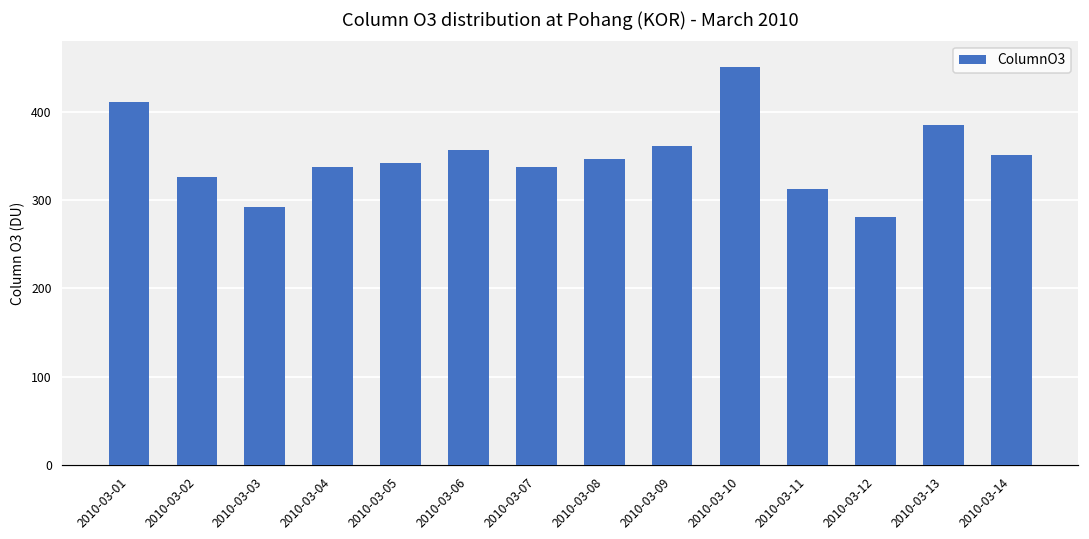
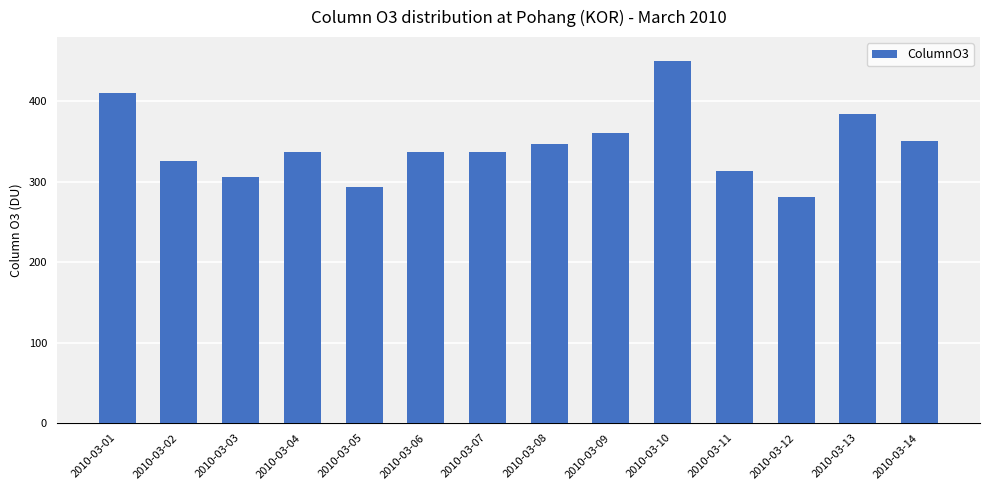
2010-03-03: 290 -> 310
2010-03-05: 340 -> 290
2010-03-06: 360 -> 340
